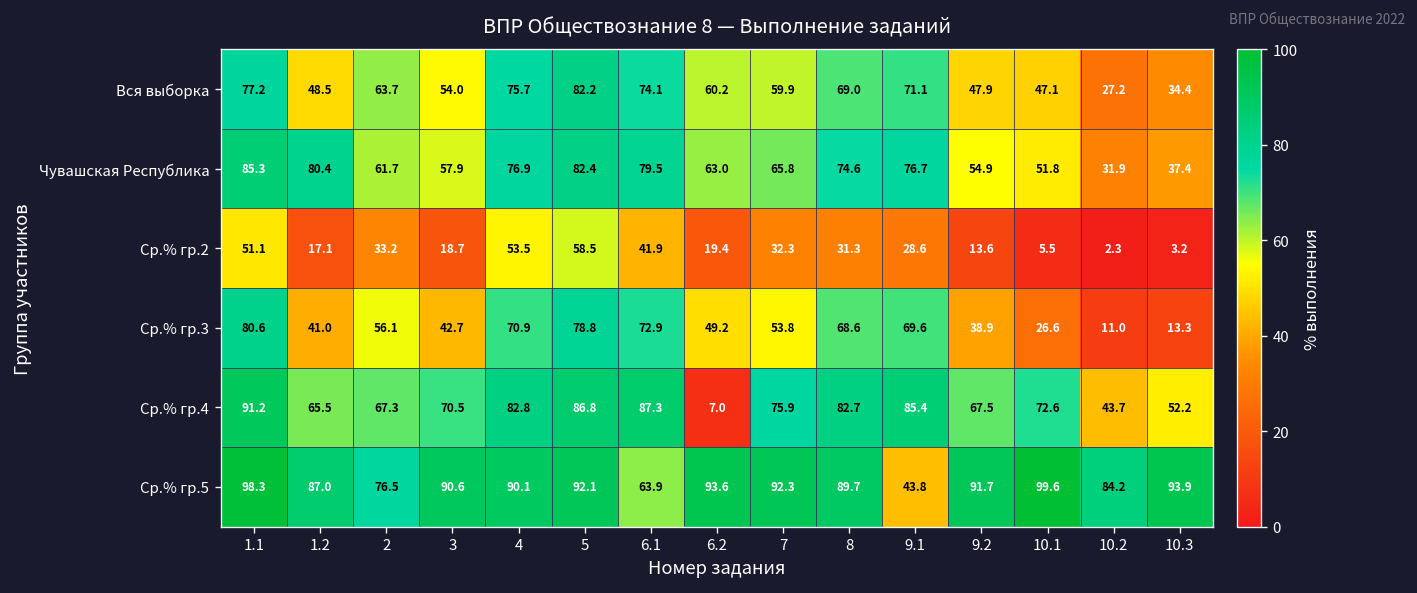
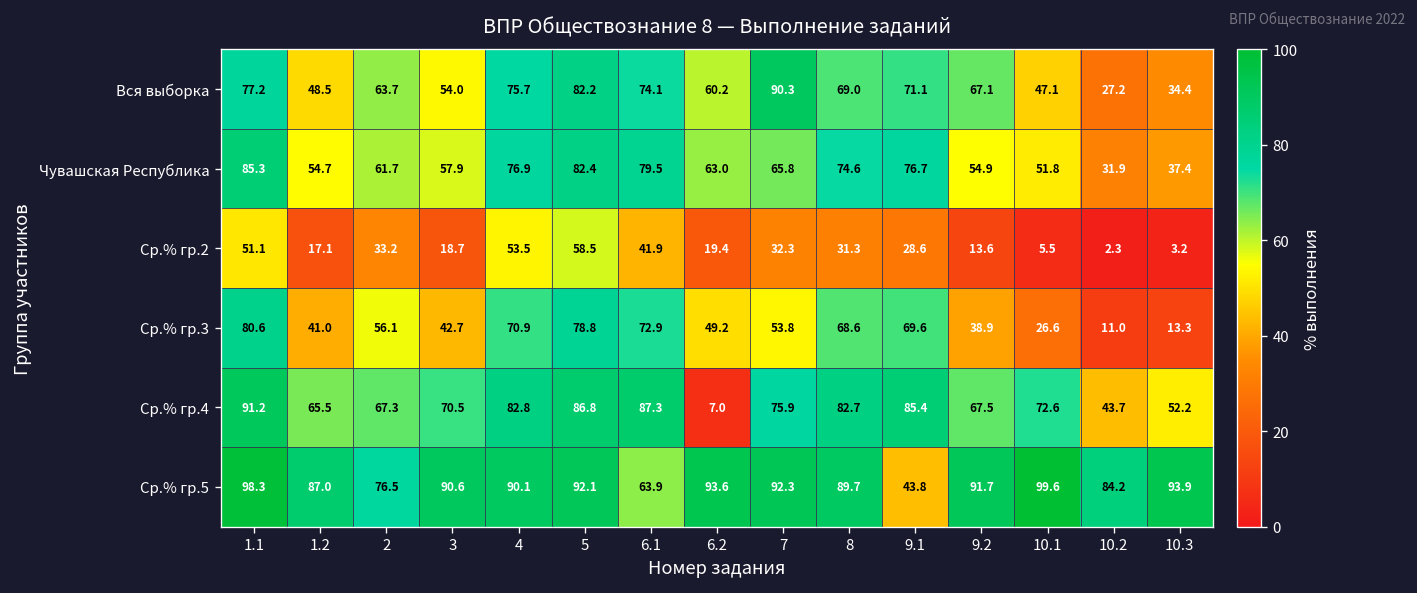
Вся выборка, 7: 59.9 -> 90.3
Вся выборка, 9.2: 47.9 -> 67.1
Чувашская Республика, 1.2: 80.4 -> 54.7
